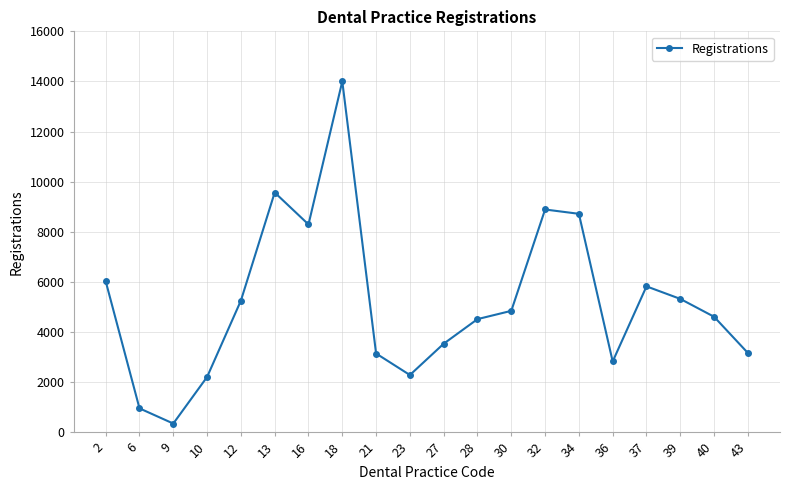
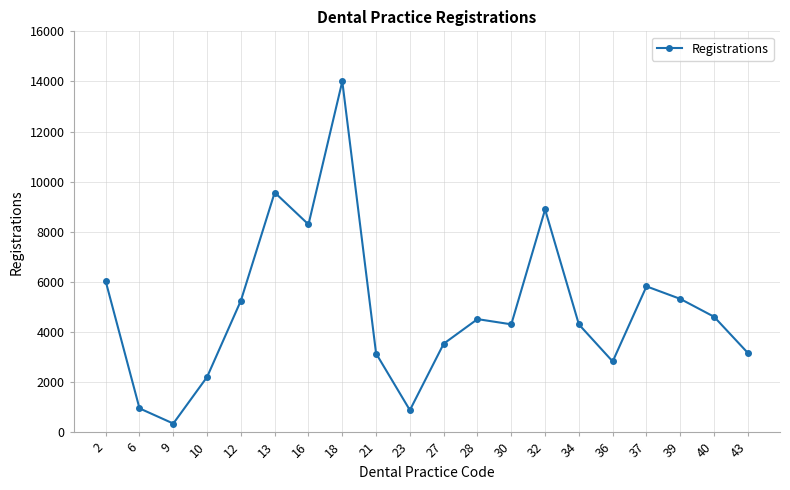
23: 2300 -> 900
30: 4800 -> 4300
34: 8700 -> 4300
